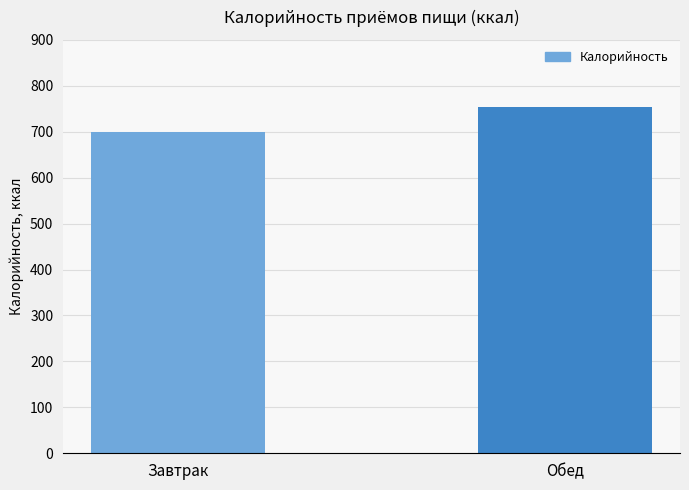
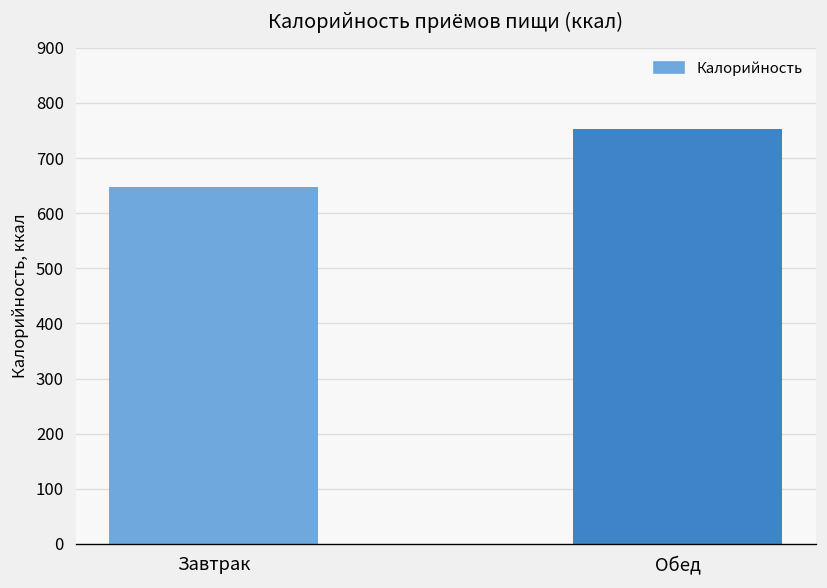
Завтрак: 700 -> 650
